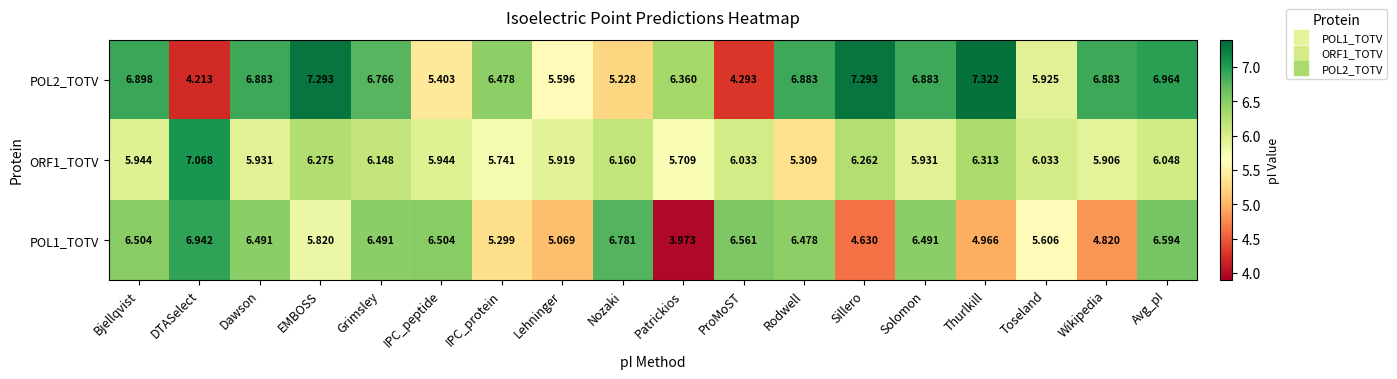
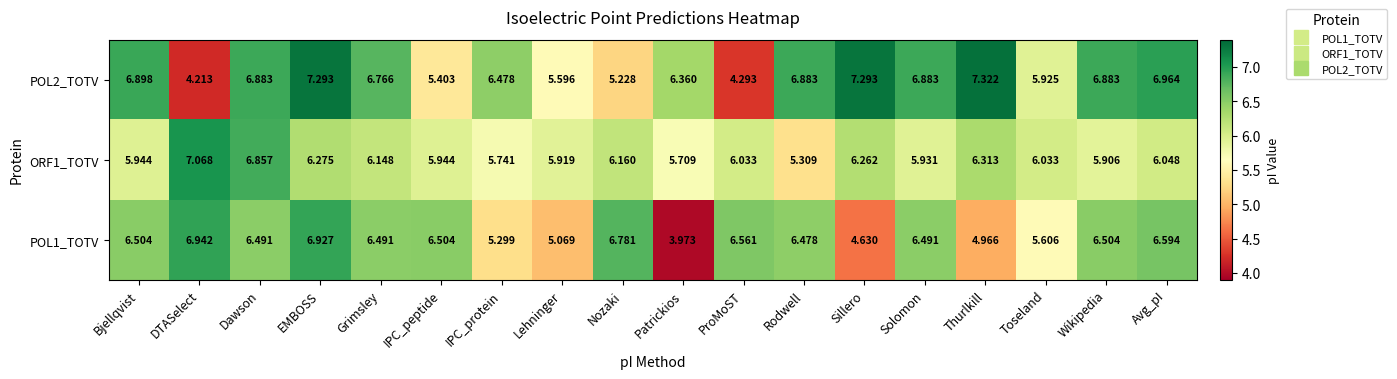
ORF1_TOTV, Dawson: 5.931 -> 6.857
POL1_TOTV, EMBOSS: 5.820 -> 6.927
POL1_TOTV, Wikipedia: 4.820 -> 6.504
